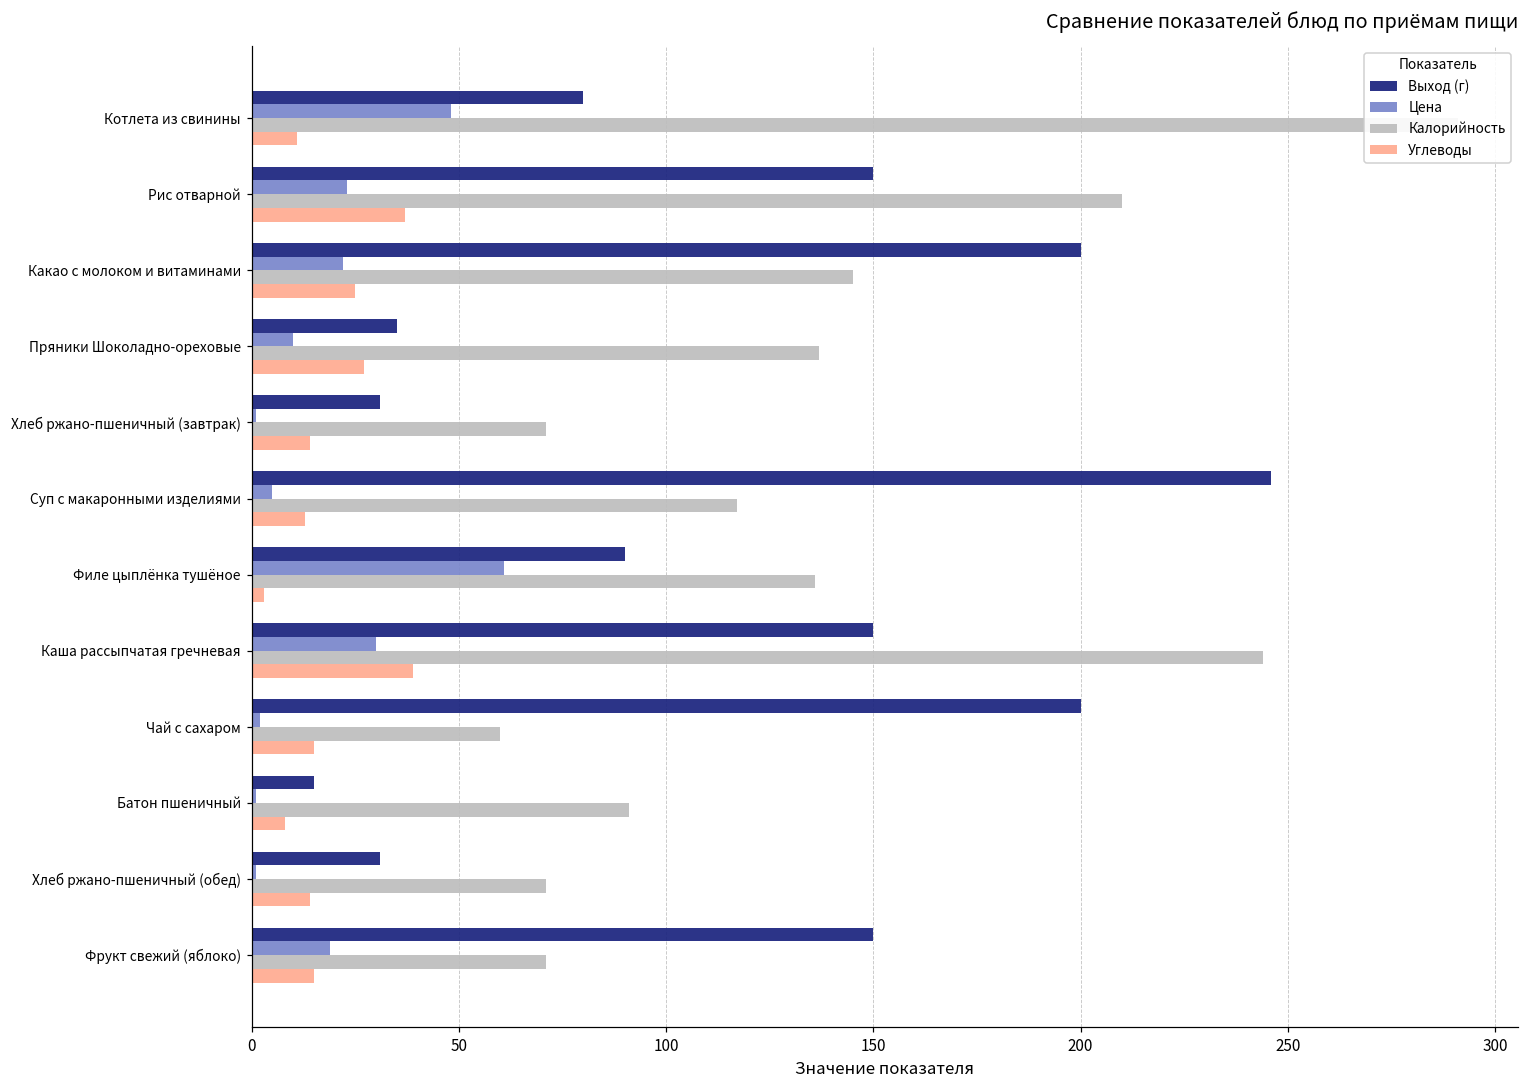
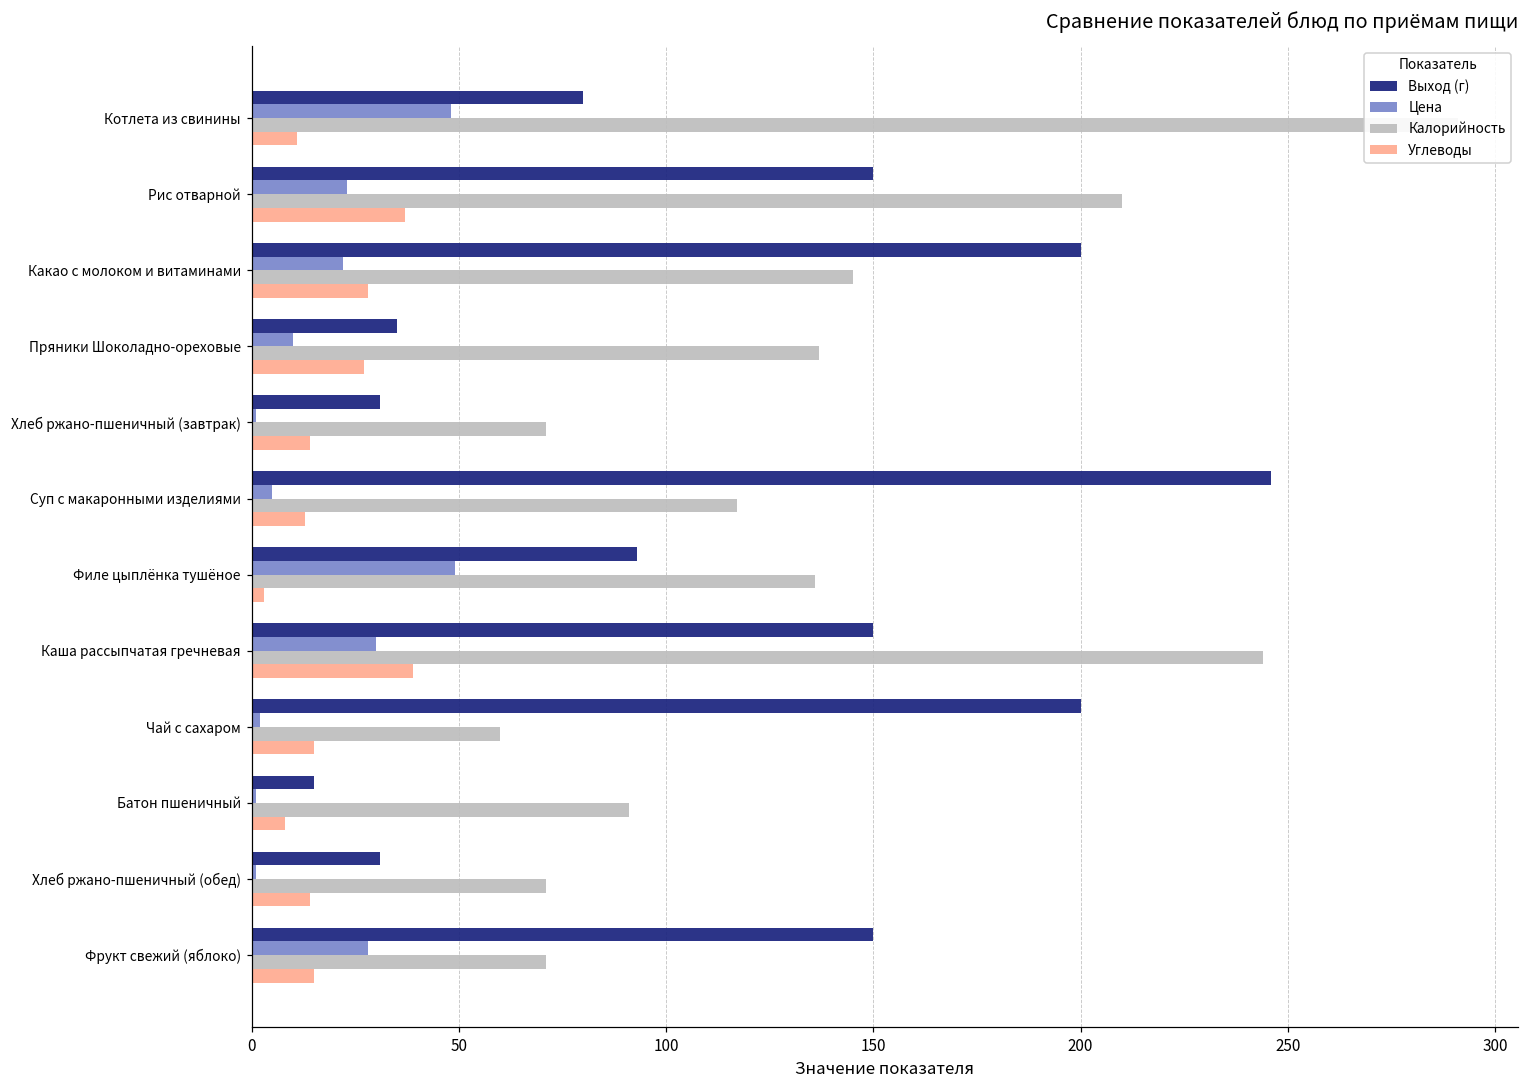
Углеводы, Какао с молоком и витаминами: 25 -> 28
Выход (г), Филе цыплёнка тушёное: 90 -> 93
Цена, Филе цыплёнка тушёное: 61 -> 49
Цена, Фрукт свежий (яблоко): 19 -> 28
